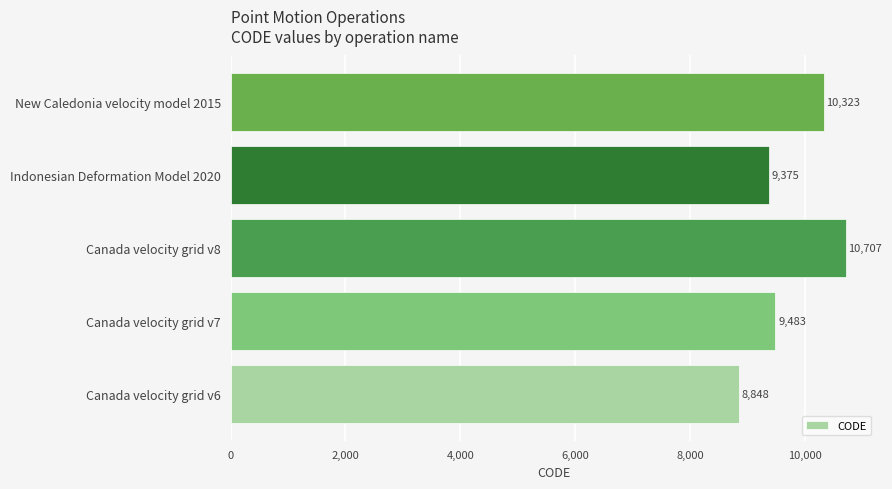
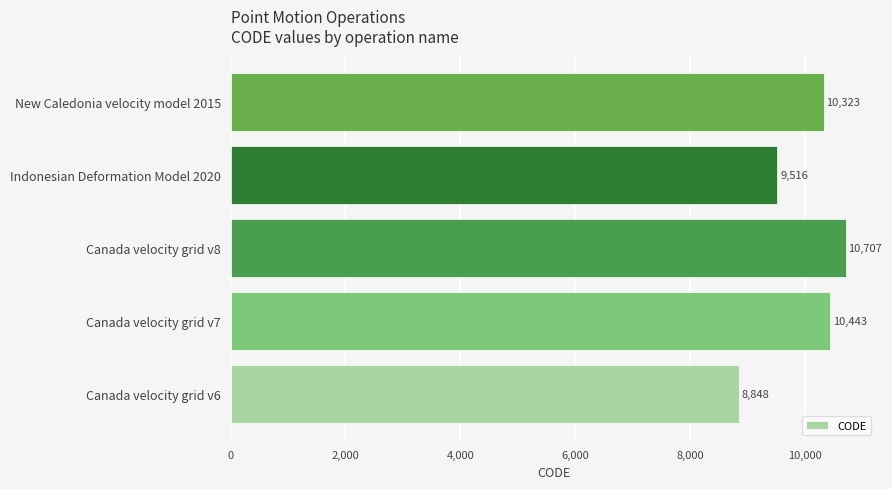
Indonesian Deformation Model 2020: 9,375 -> 9,516
Canada velocity grid v7: 9,483 -> 10,443
